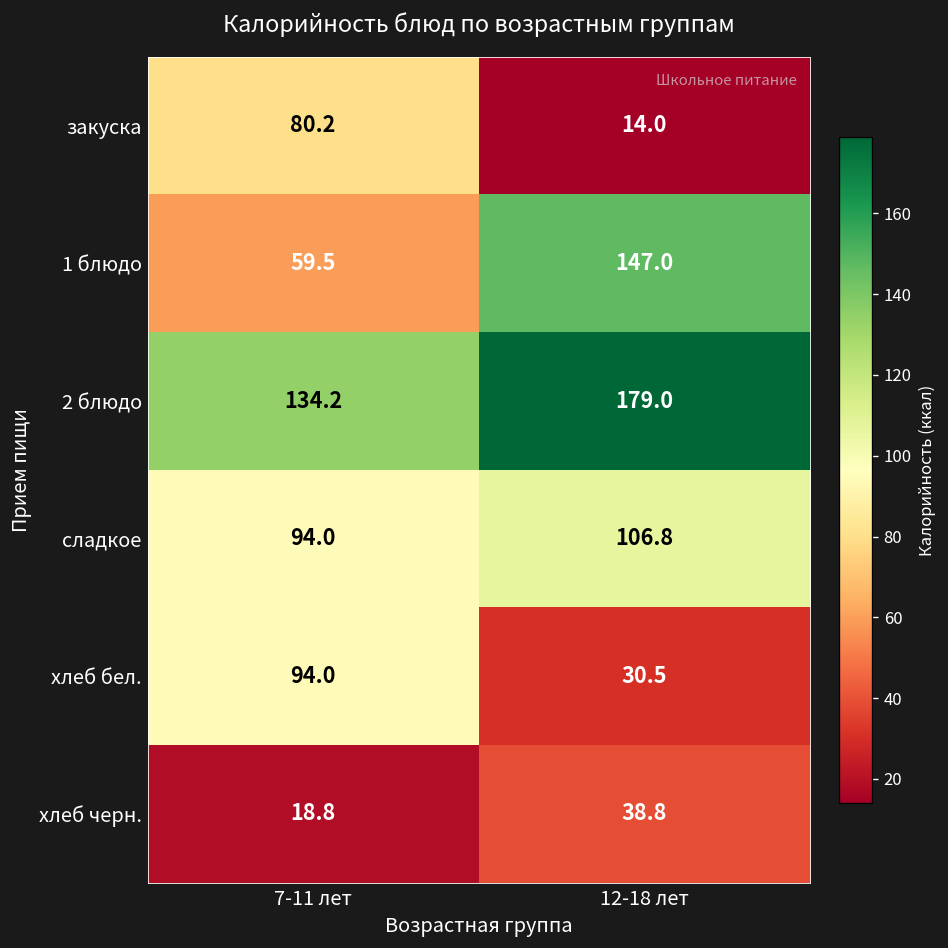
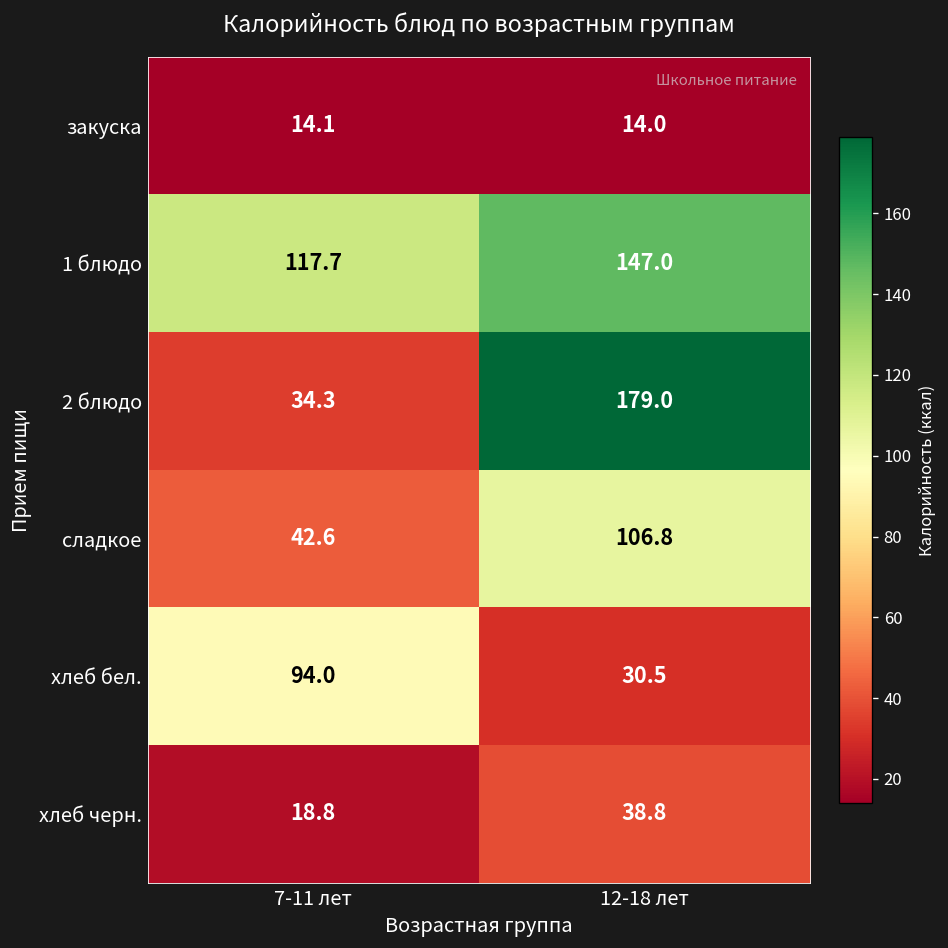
закуска, 7-11 лет: 80.2 -> 14.1
1 блюдо, 7-11 лет: 59.5 -> 117.7
2 блюдо, 7-11 лет: 134.2 -> 34.3
сладкое, 7-11 лет: 94.0 -> 42.6
